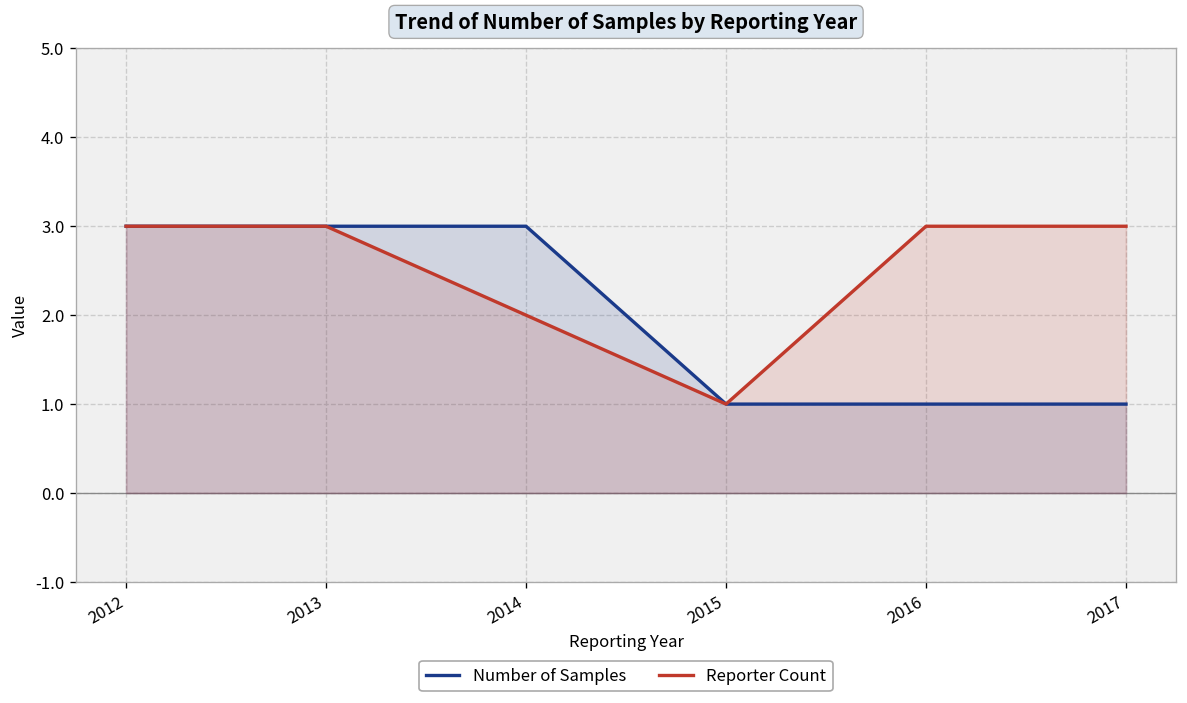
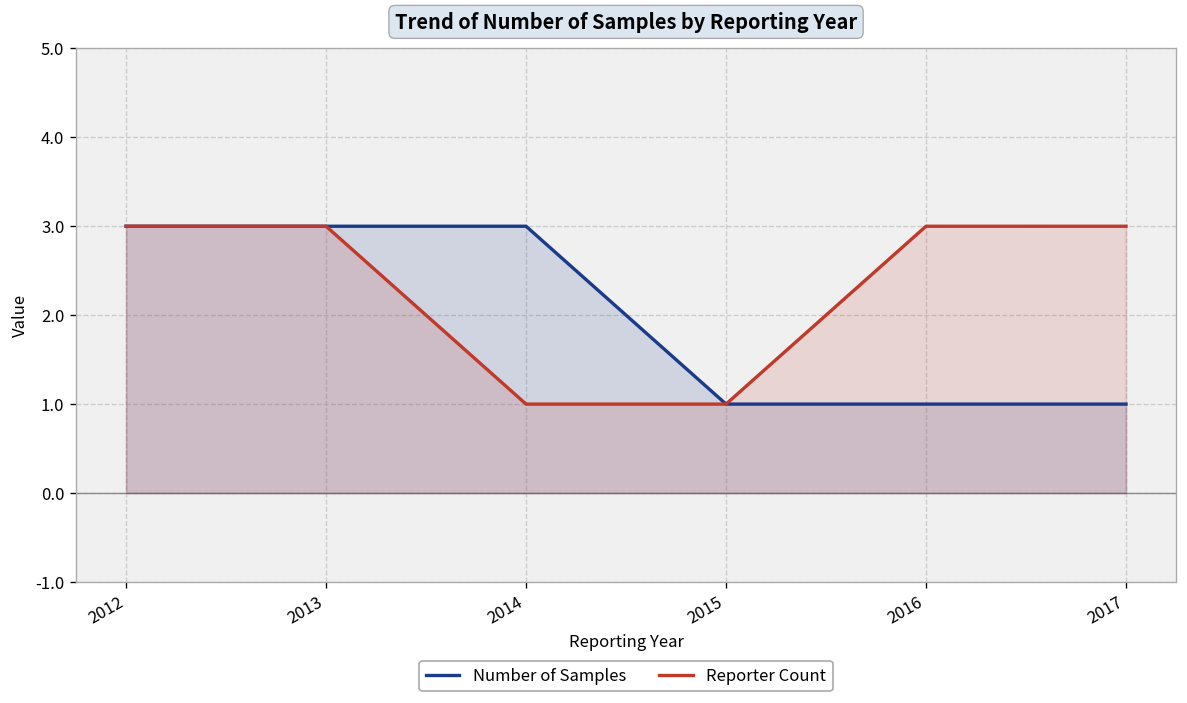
Reporter Count, 2014: 2 -> 1
